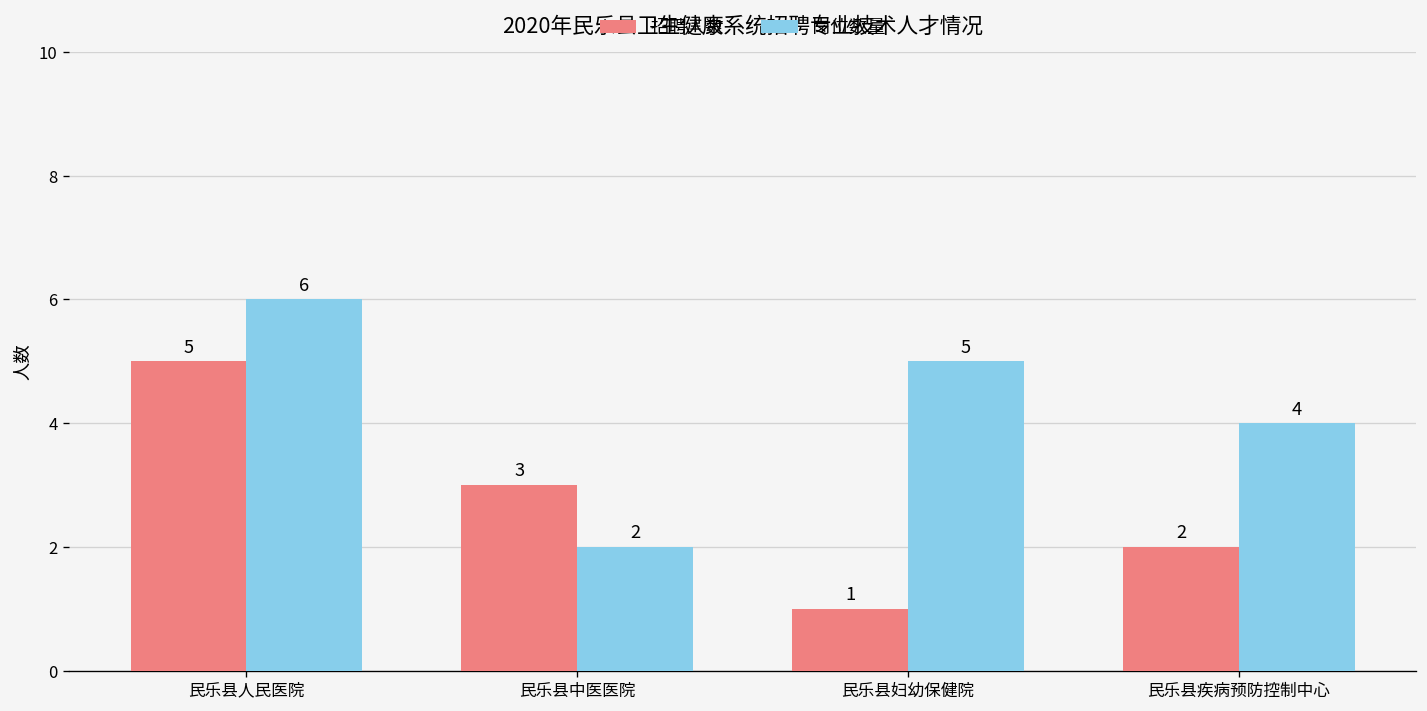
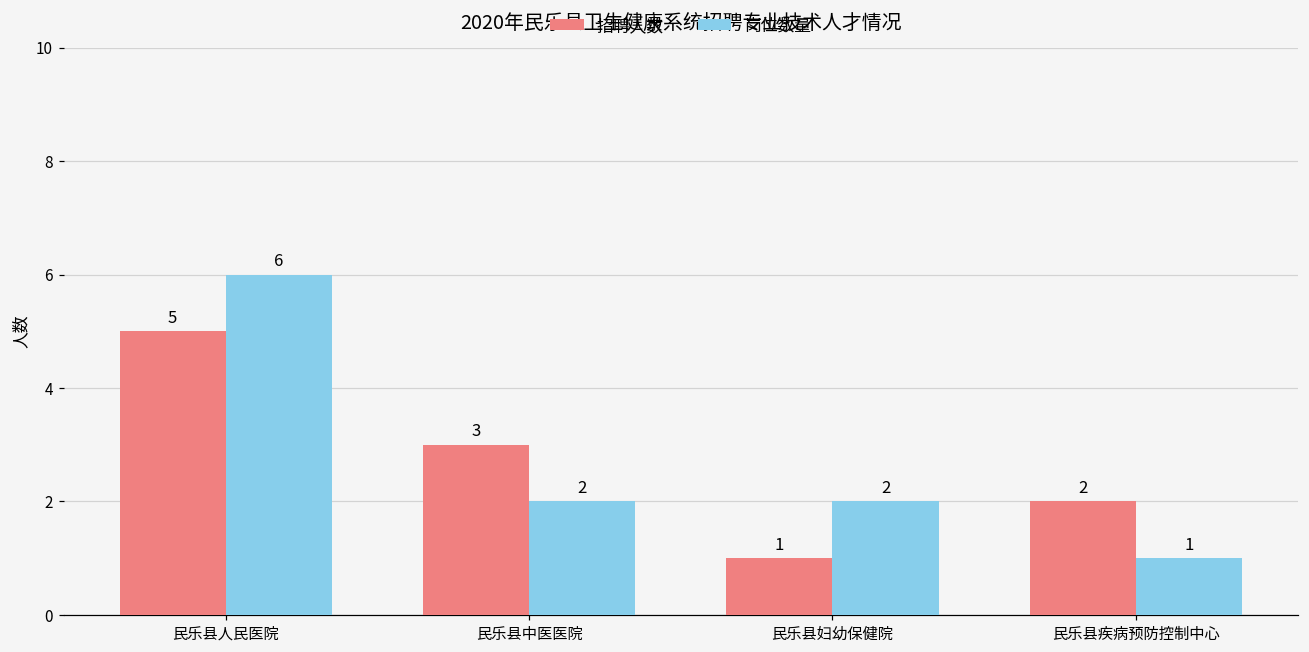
岗位数量, 民乐县妇幼保健院: 5 -> 2
岗位数量, 民乐县疾病预防控制中心: 4 -> 1
